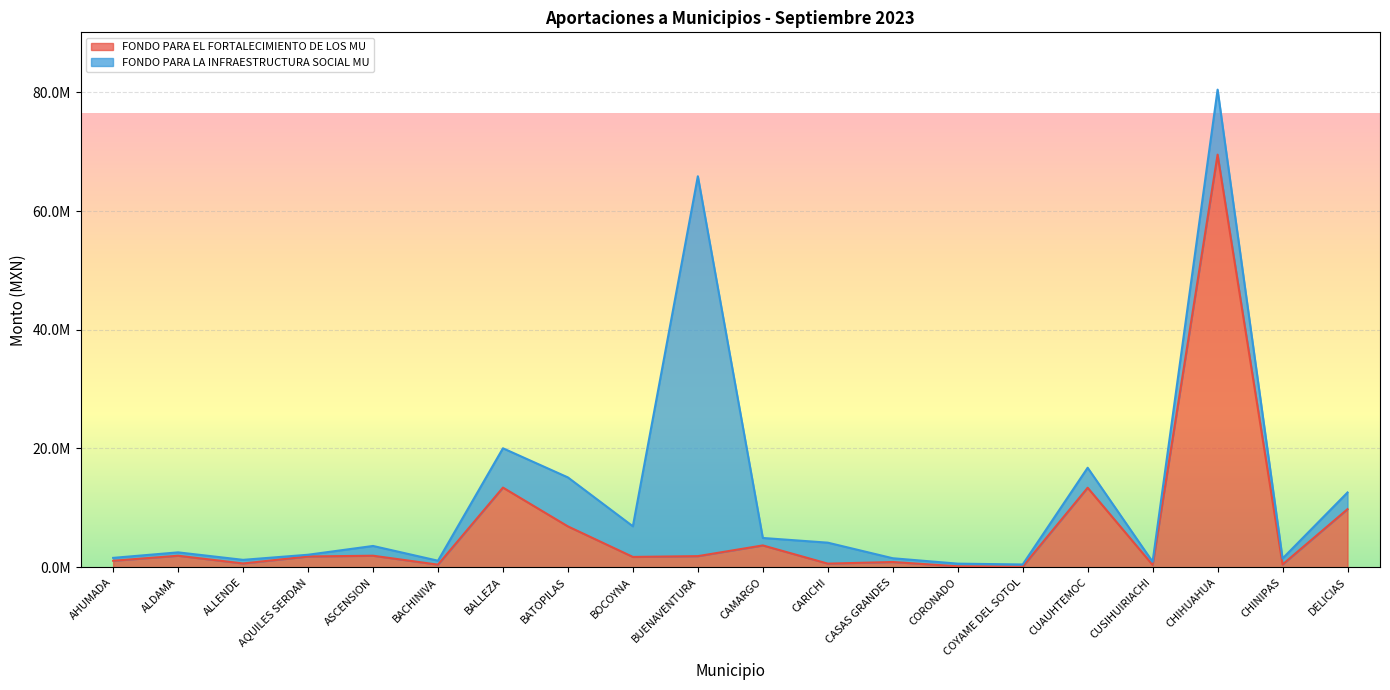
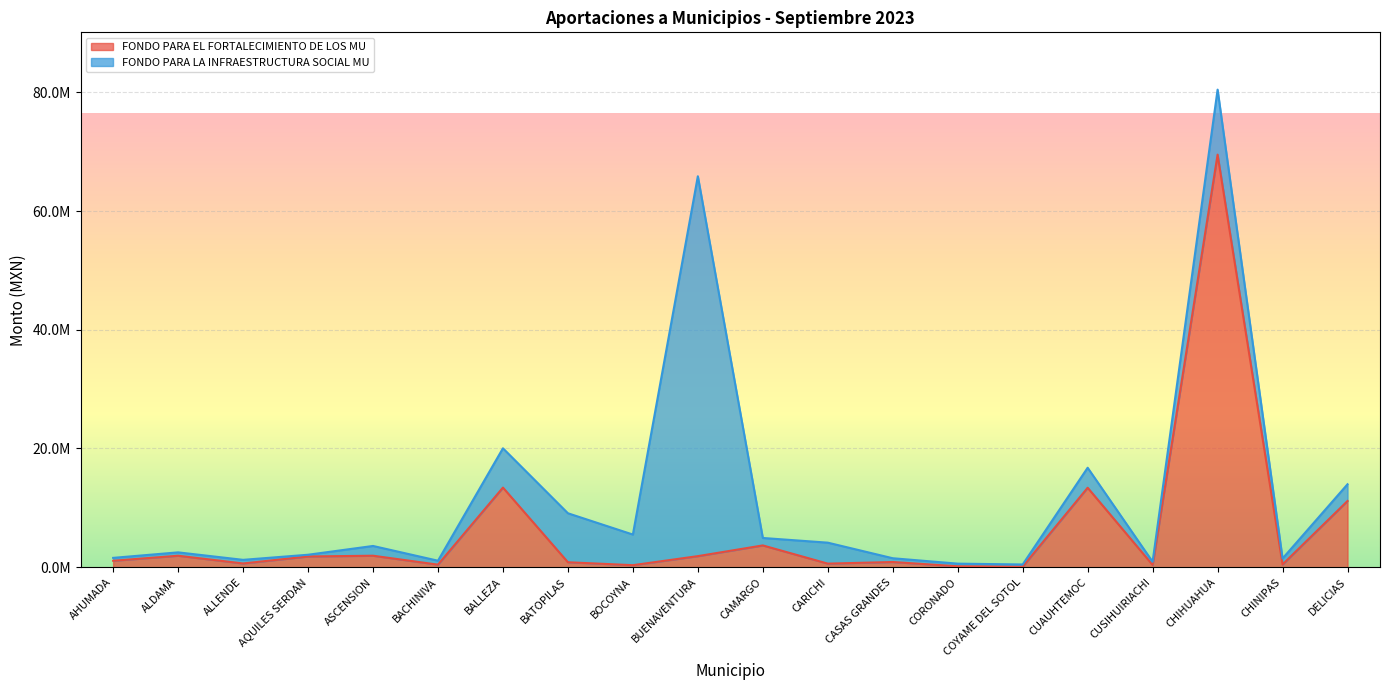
FONDO PARA EL FORTALECIMIENTO DE LOS MU, BATOPILAS: 7000000 -> 1000000
FONDO PARA EL FORTALECIMIENTO DE LOS MU, BOCOYNA: 2000000 -> 0
FONDO PARA EL FORTALECIMIENTO DE LOS MU, DELICIAS: 10000000 -> 11000000
